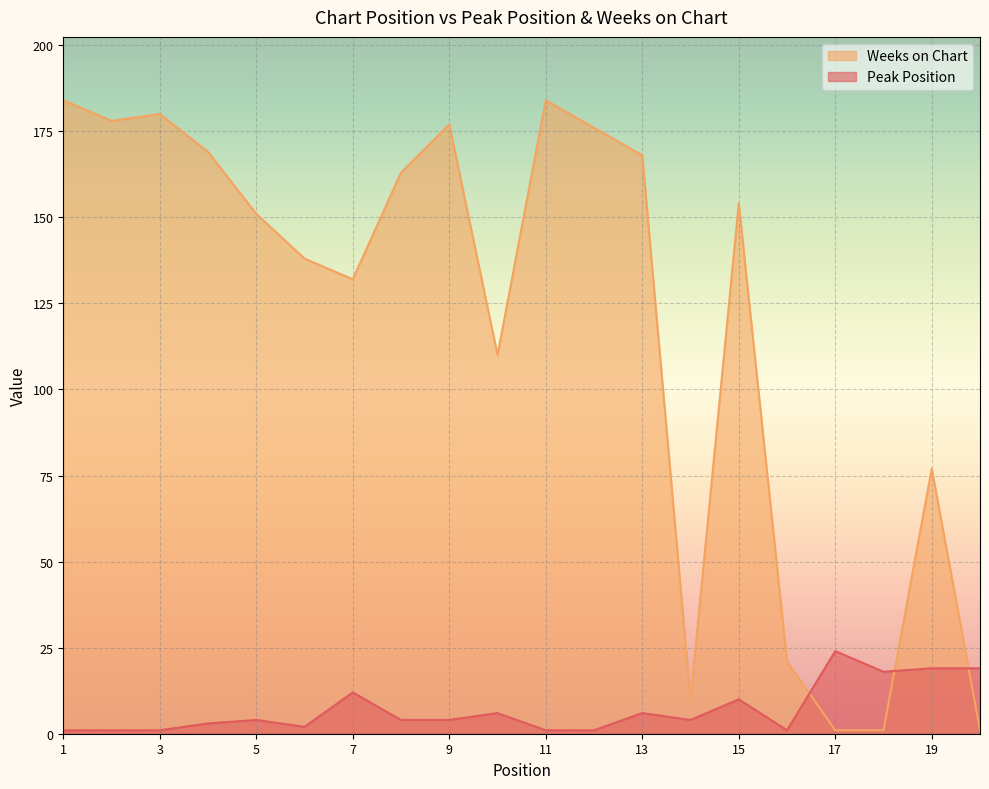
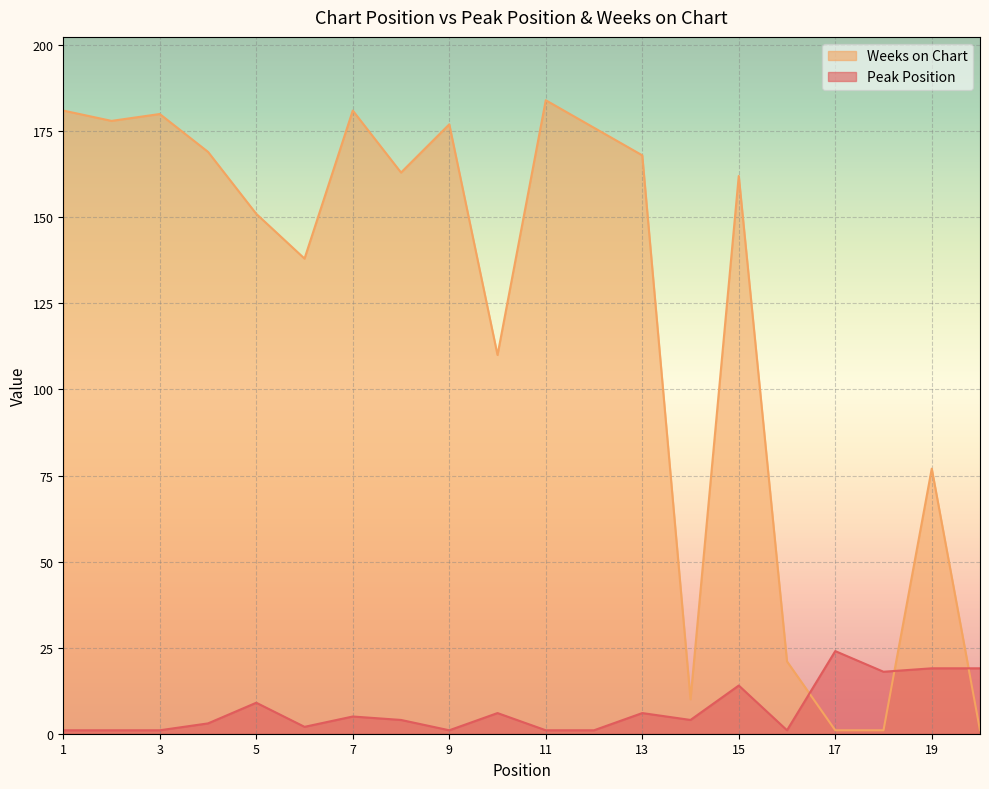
Weeks on Chart, 1: 184 -> 181
Peak Position, 5: 4 -> 9
Weeks on Chart, 7: 132 -> 181
Peak Position, 7: 12 -> 5
Peak Position, 9: 4 -> 1
Weeks on Chart, 15: 154 -> 162
Peak Position, 15: 10 -> 14
